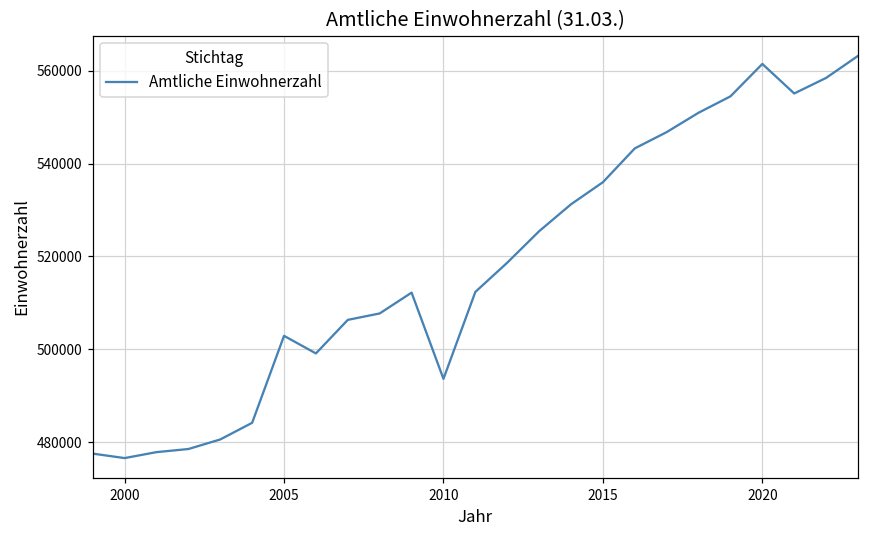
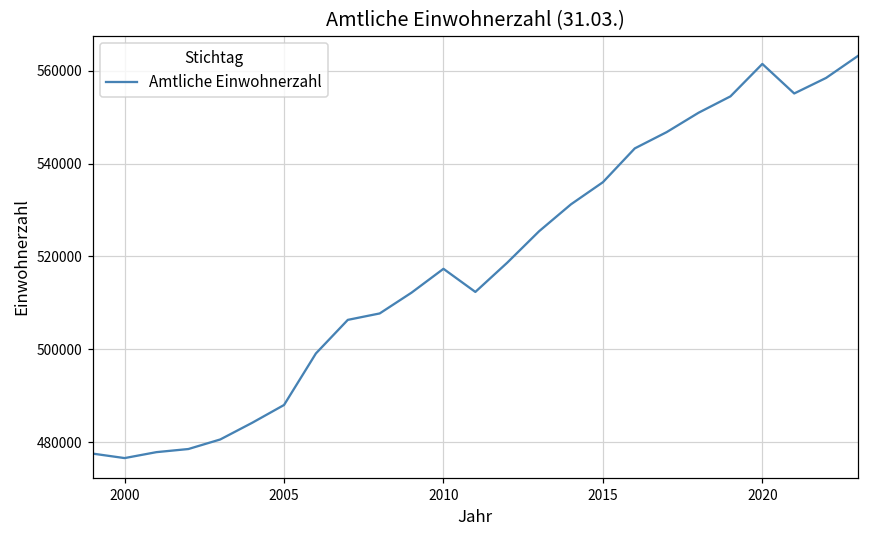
2005: 503000 -> 488000
2010: 494000 -> 517000
